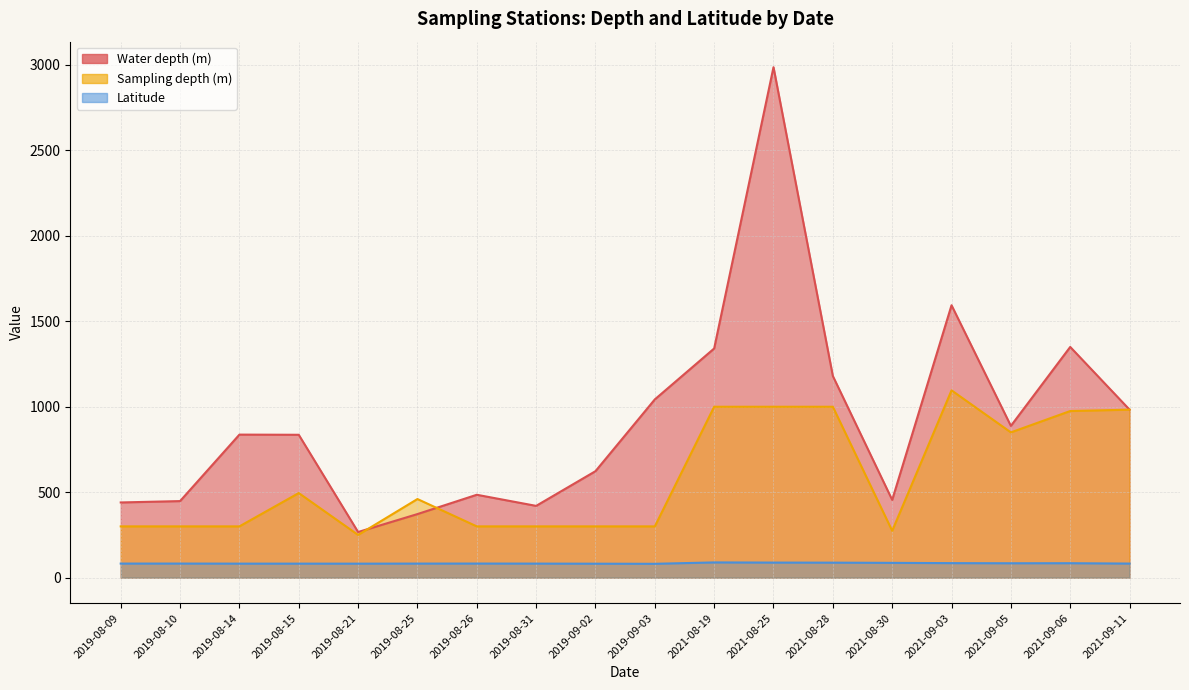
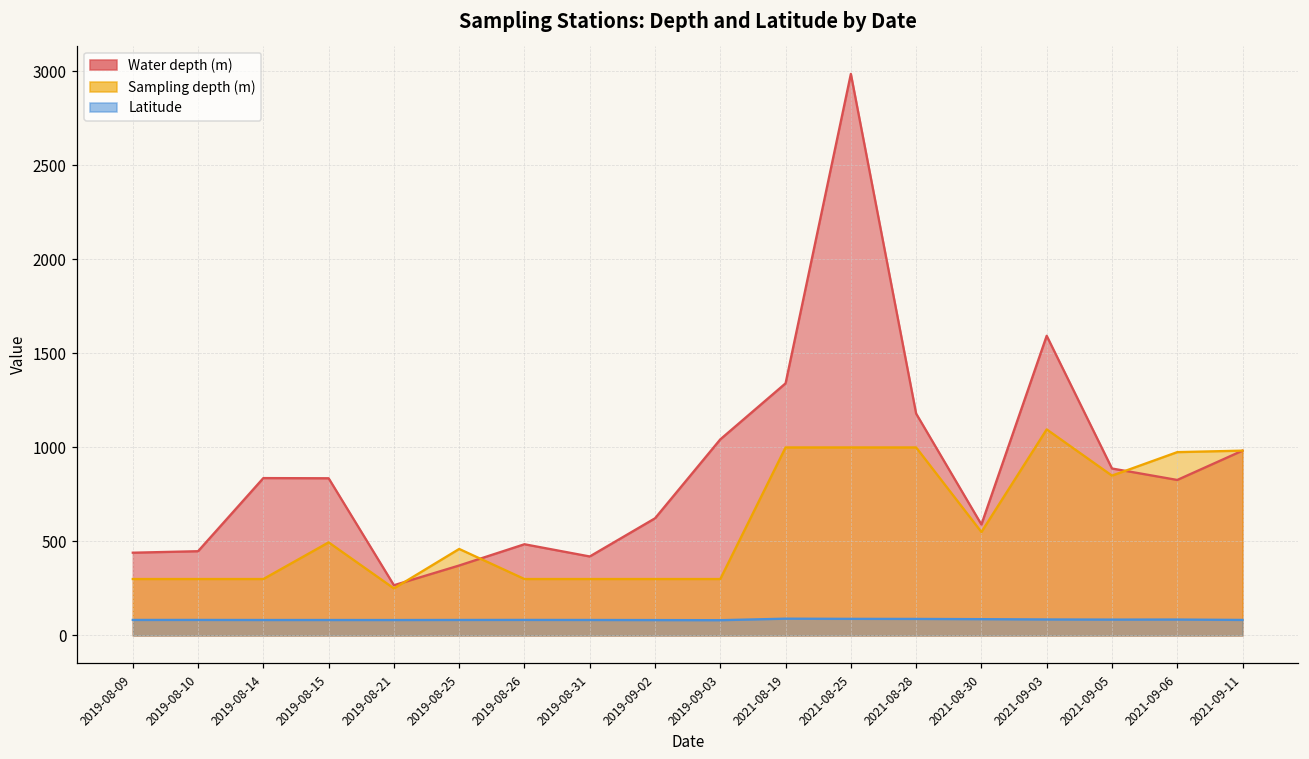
Water depth (m), 2021-08-30: 460 -> 590
Sampling depth (m), 2021-08-30: 270 -> 550
Water depth (m), 2021-09-06: 1350 -> 830
